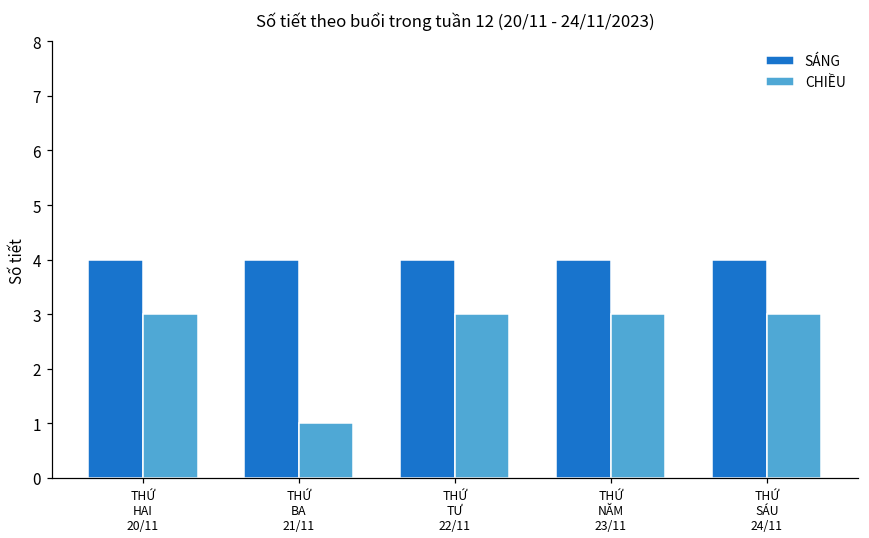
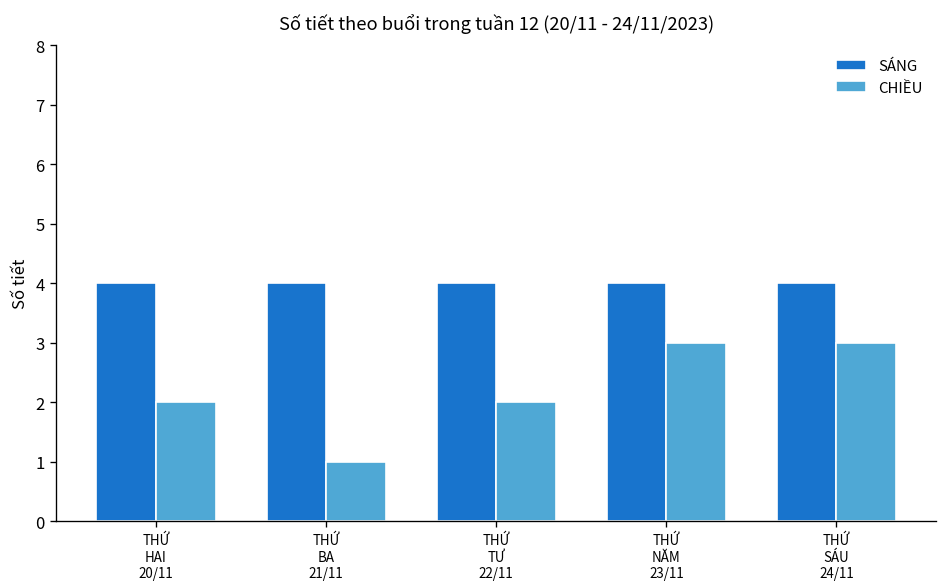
CHIỀU, THỨ HAI 20/11: 3 -> 2
CHIỀU, THỨ TƯ 22/11: 3 -> 2
